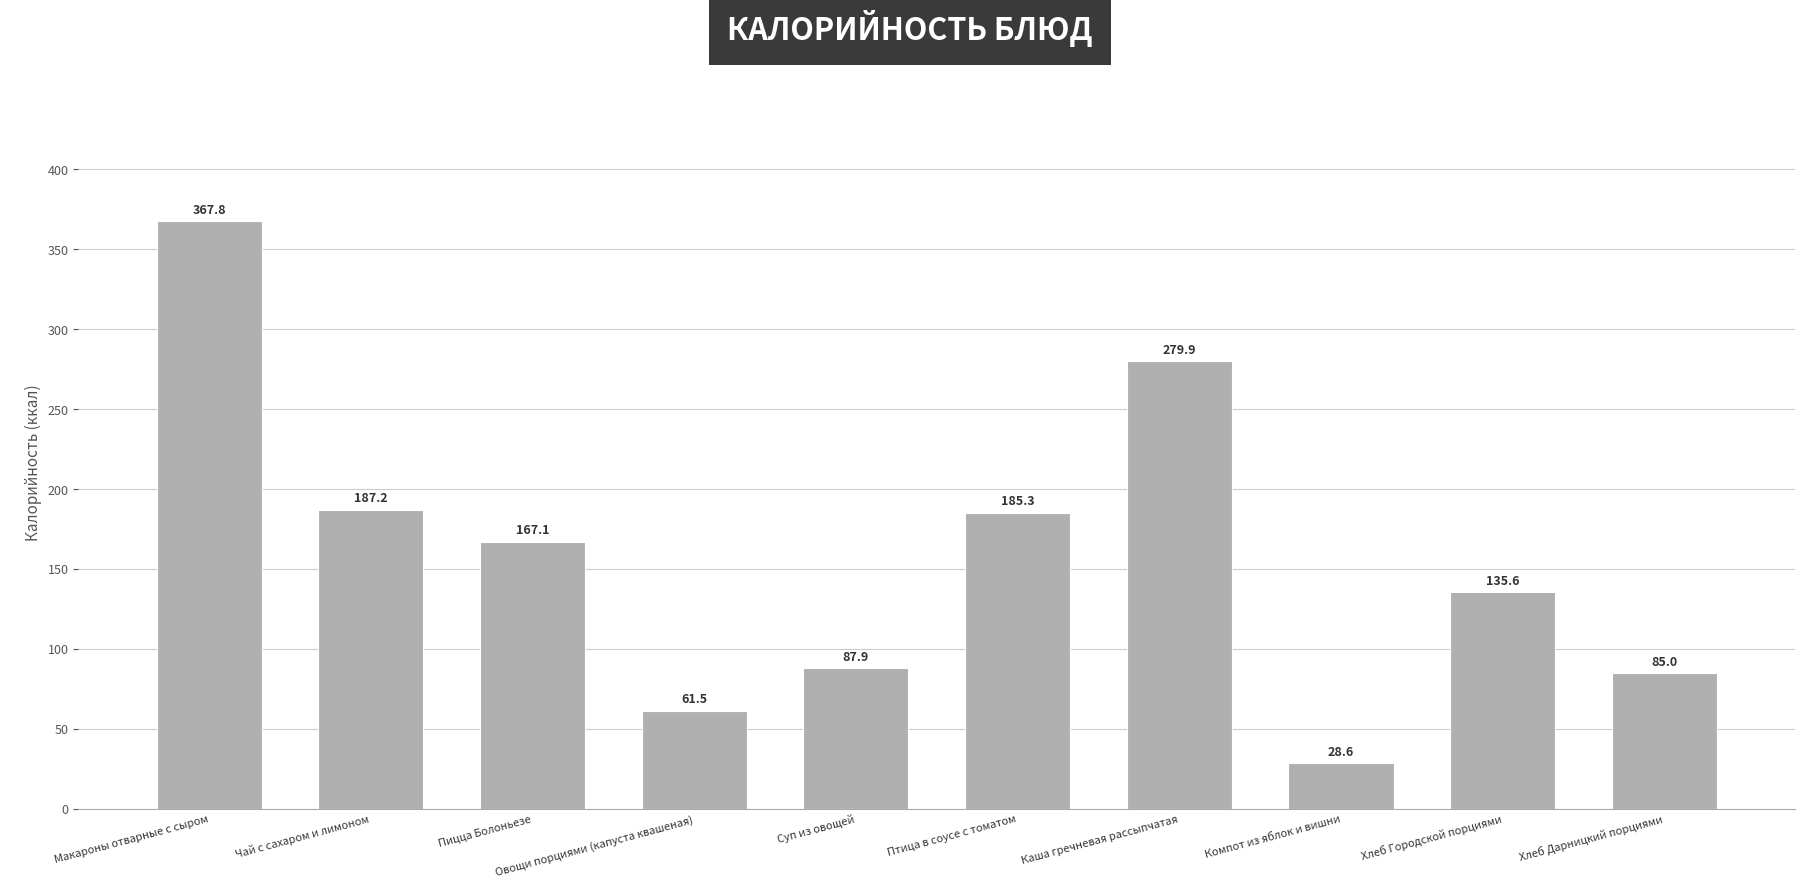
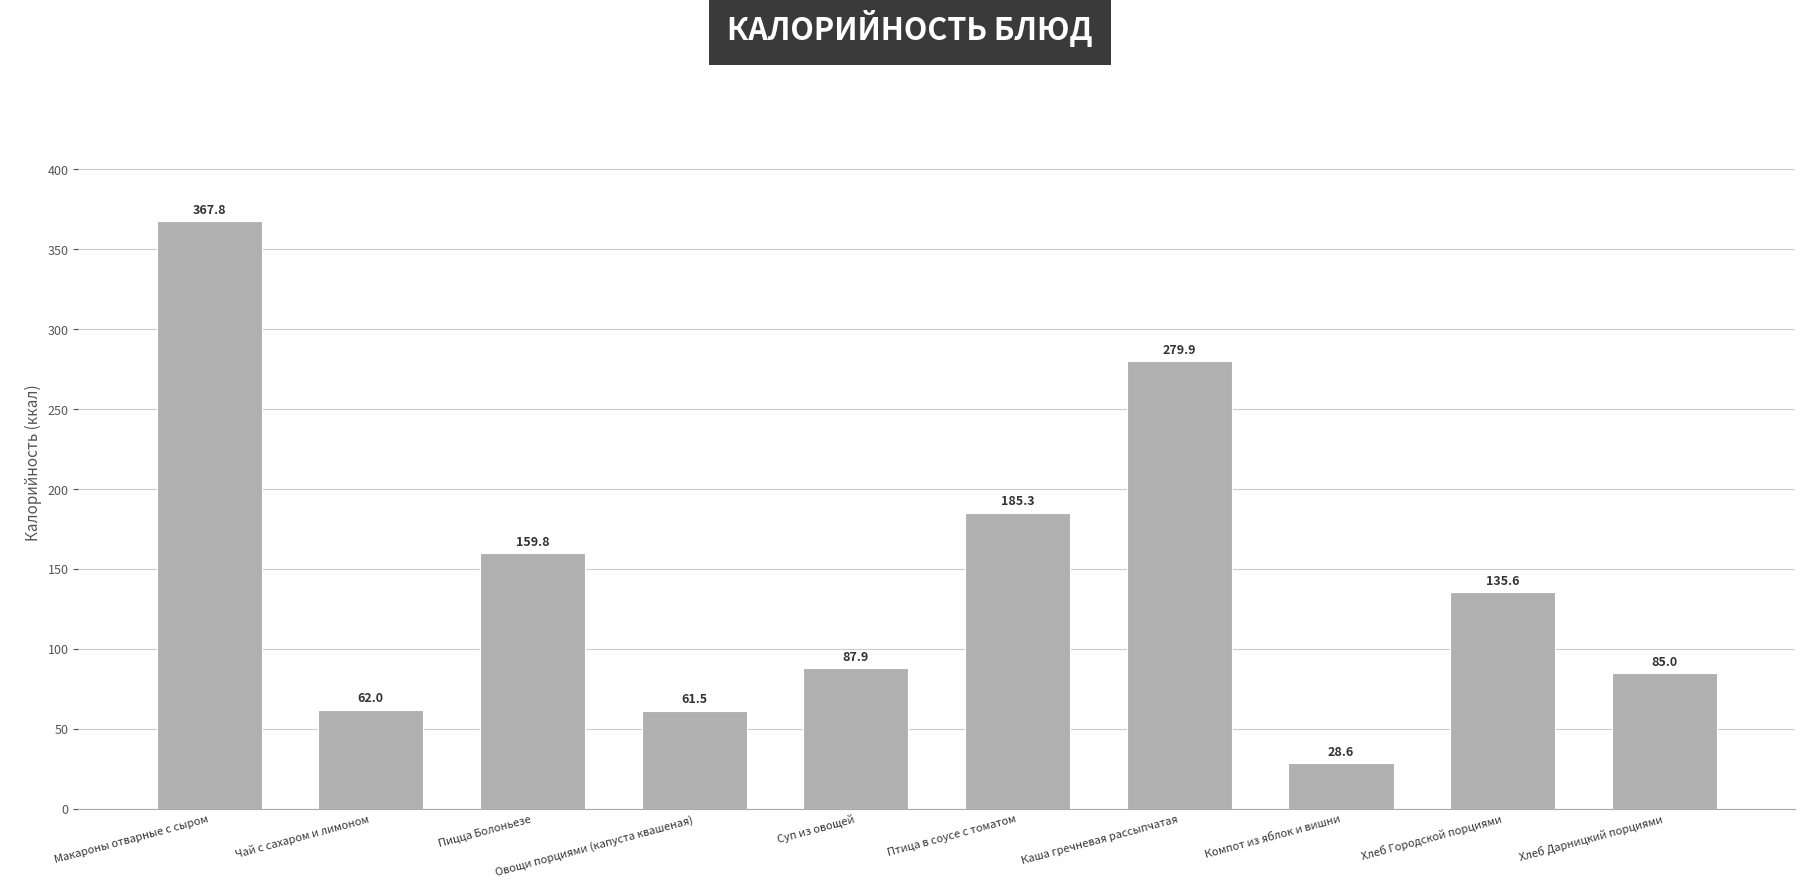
Чай с сахаром и лимоном: 187.2 -> 62.0
Пицца Болоньезе: 167.1 -> 159.8
